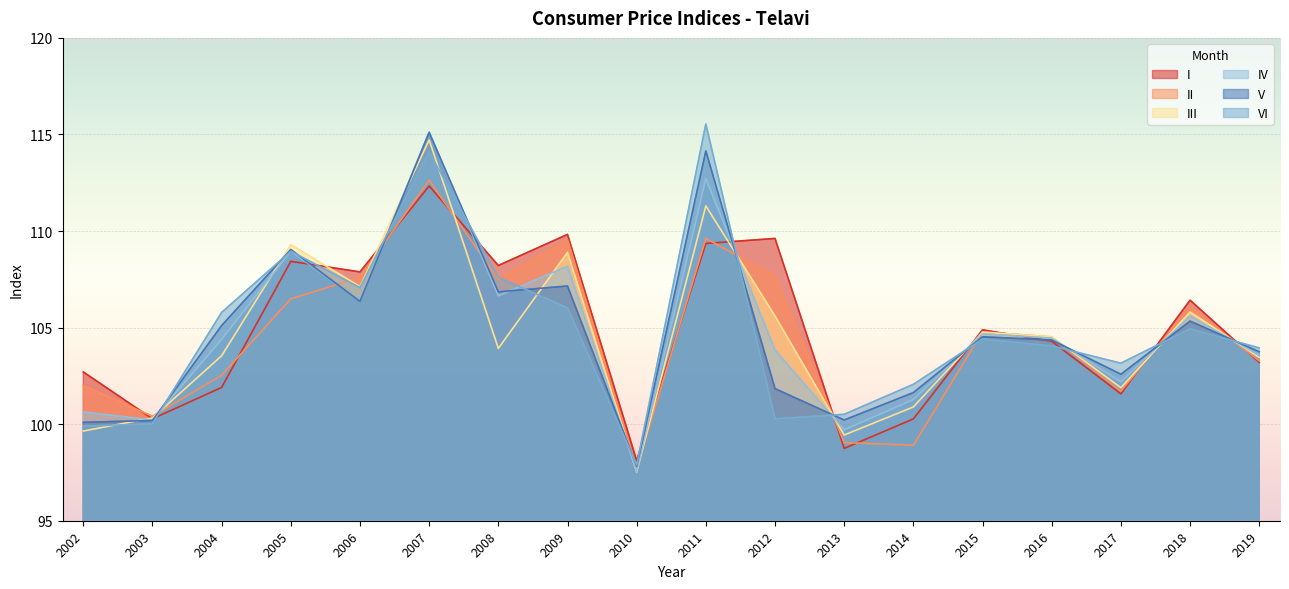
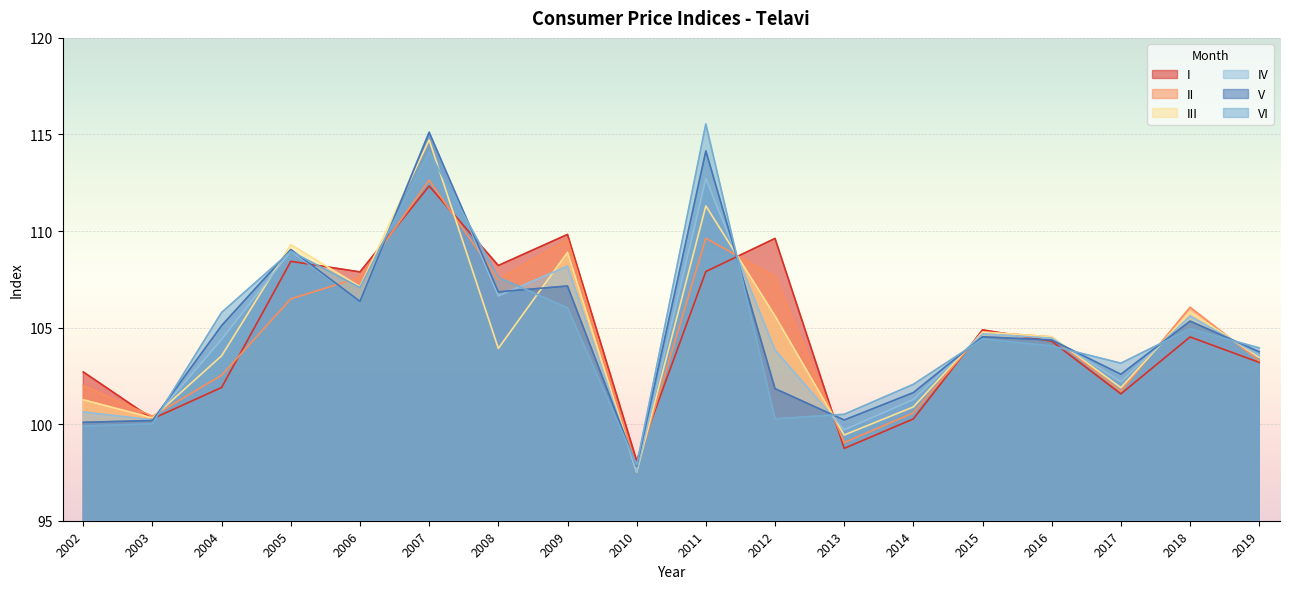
III, 2002: 99.6 -> 101.3
I, 2011: 109.4 -> 107.9
II, 2014: 98.9 -> 100.6
I, 2018: 106.4 -> 104.5
